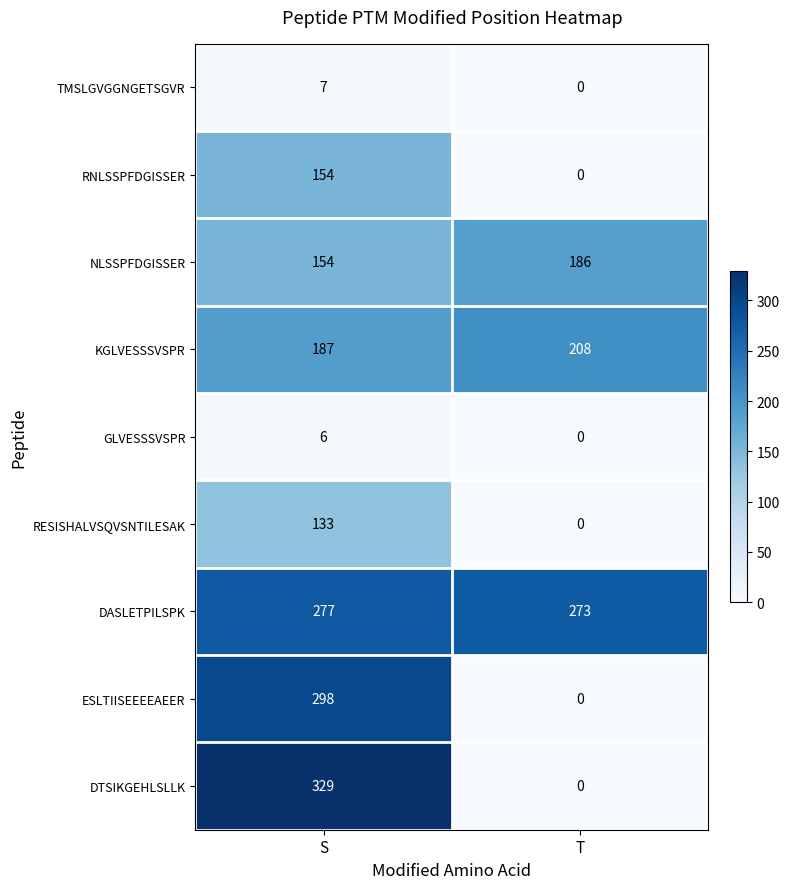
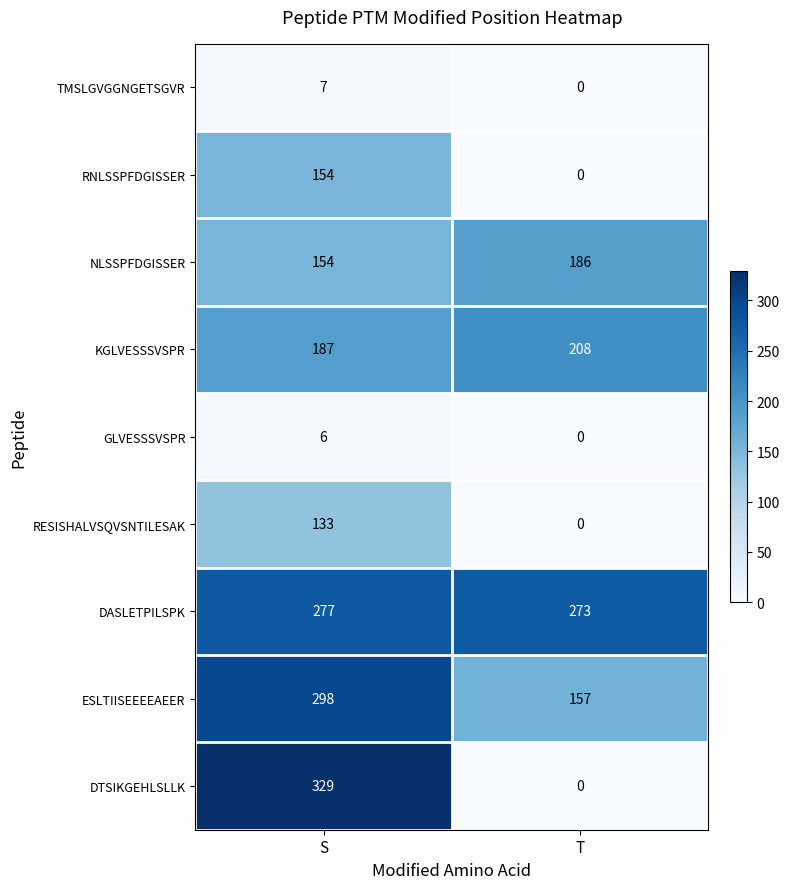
ESLTIISEEEEAEER, T: 0 -> 157
